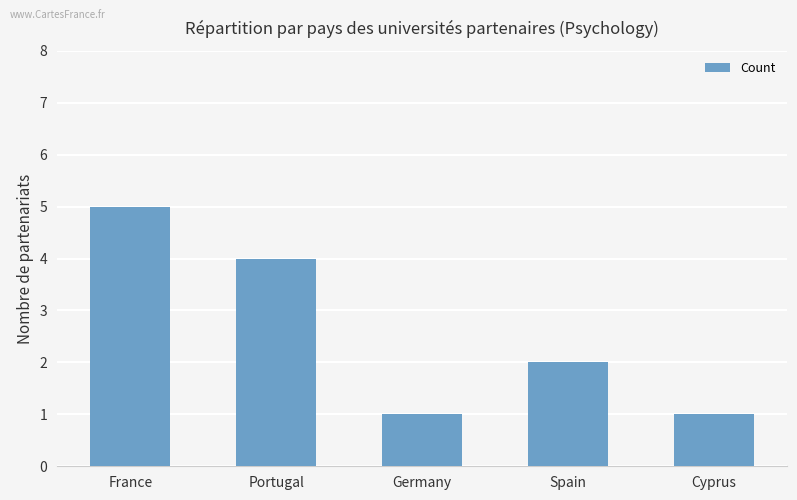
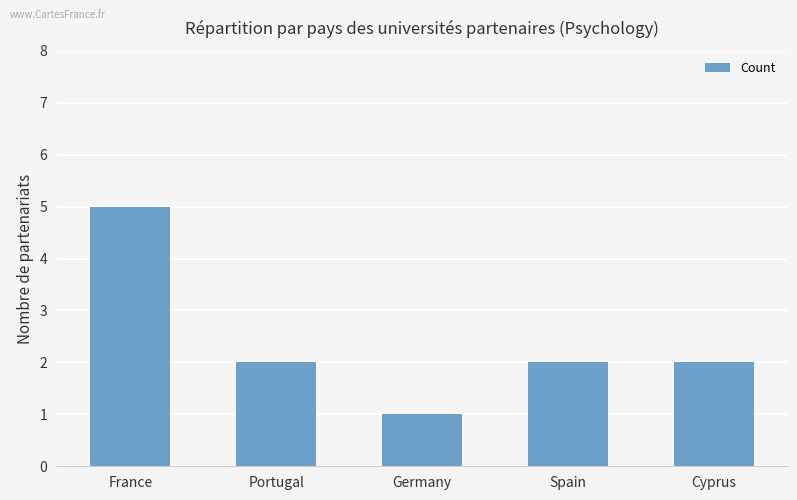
Portugal: 4 -> 2
Cyprus: 1 -> 2
